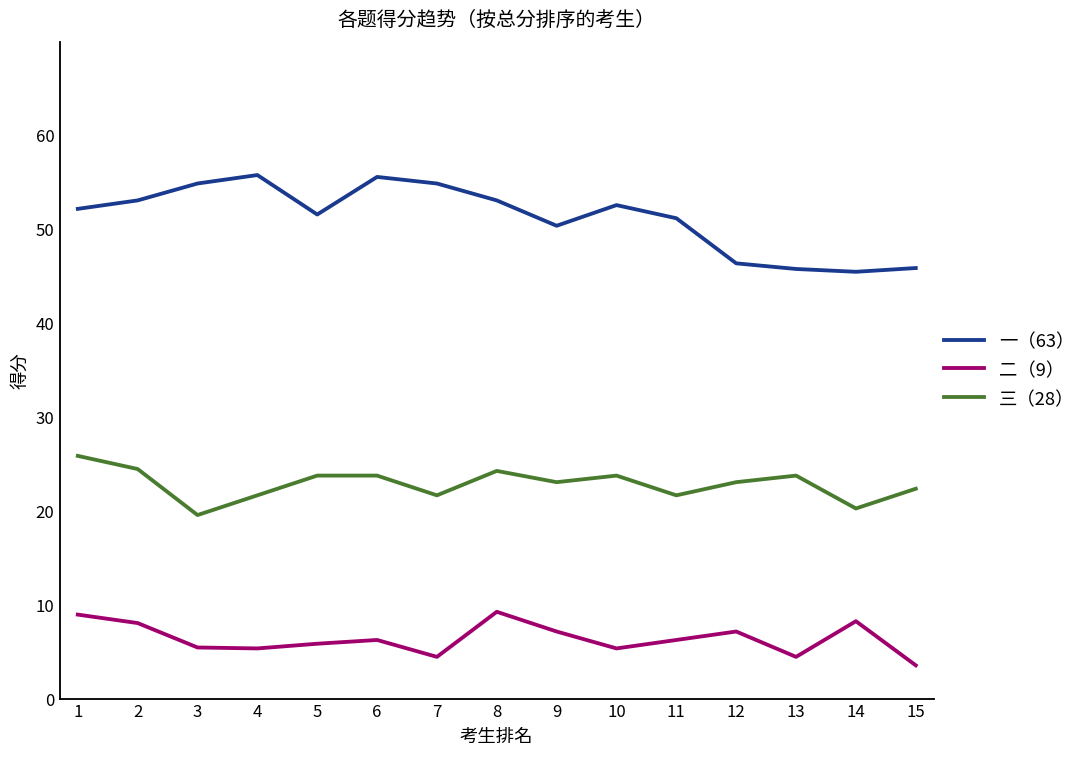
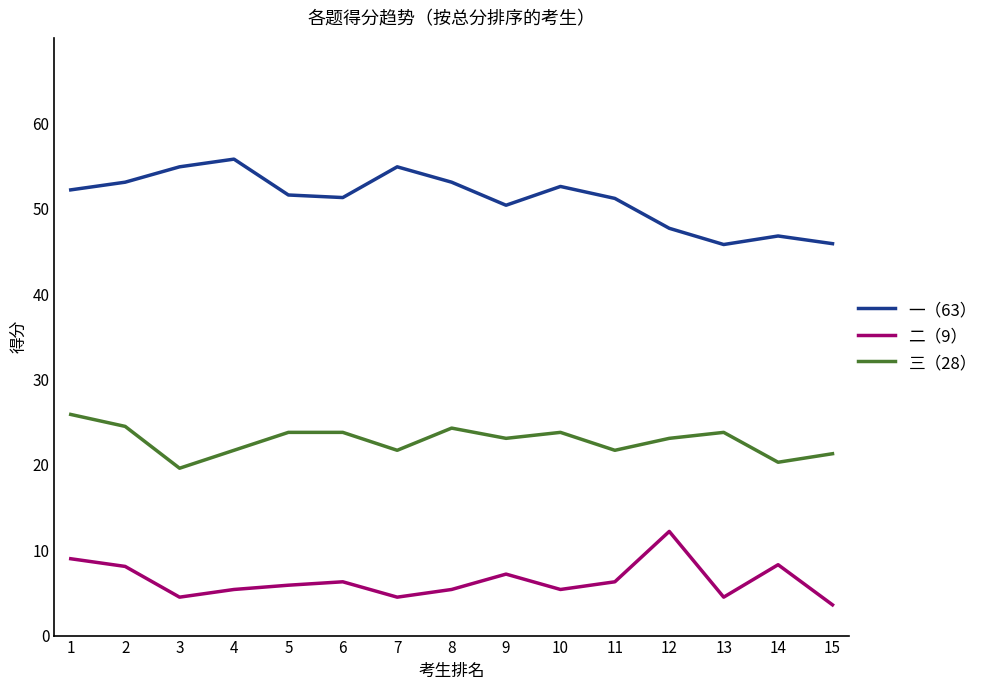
二（9）, 3: 6 -> 5
一（63）, 6: 56 -> 51
二（9）, 8: 9 -> 5
一（63）, 12: 46 -> 48
二（9）, 12: 7 -> 12
一（63）, 14: 46 -> 47
三（28）, 15: 22 -> 21
